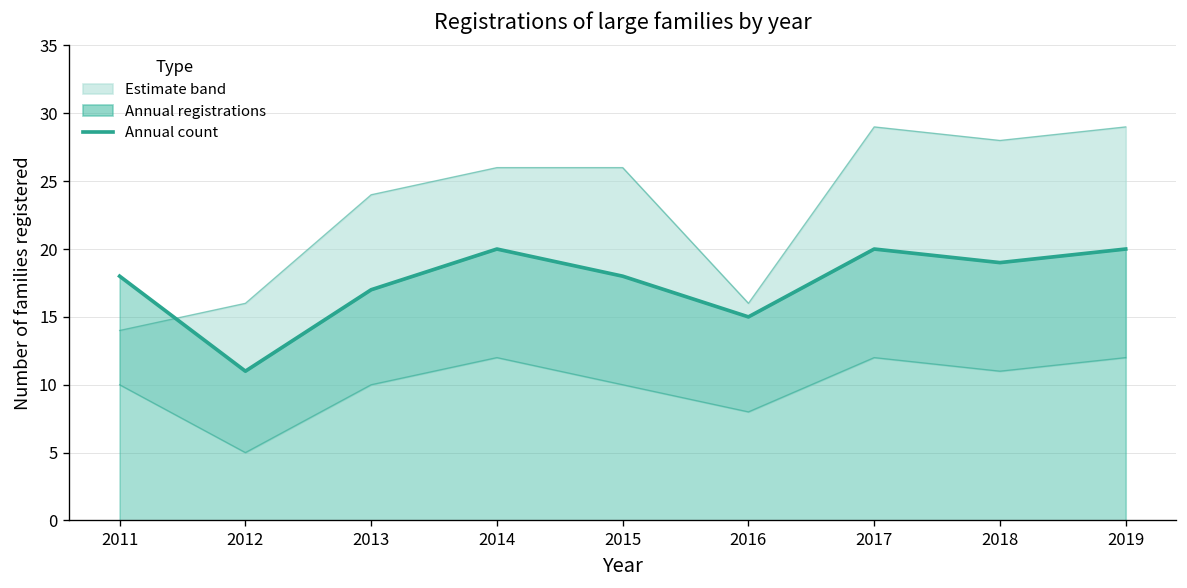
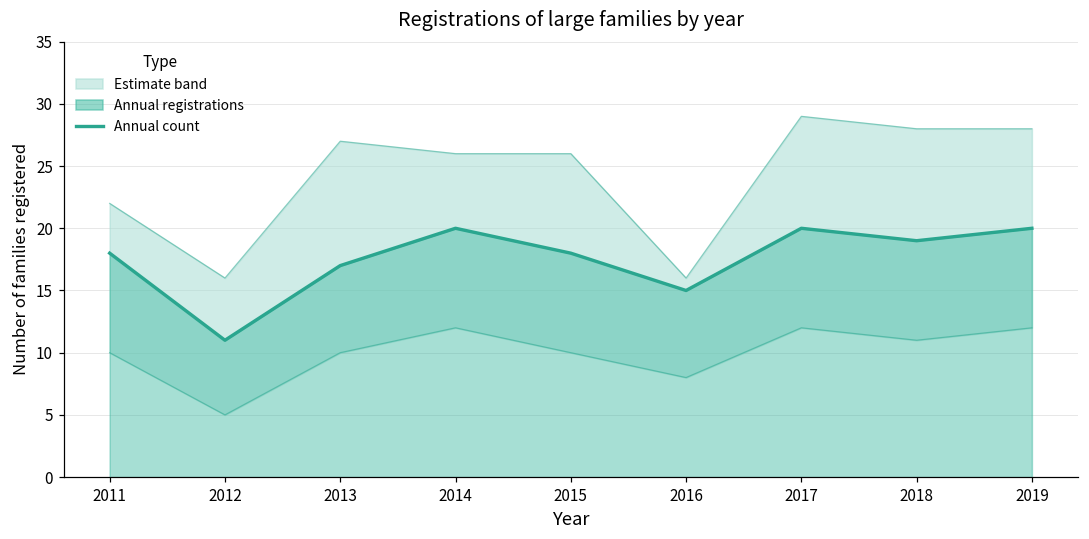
Estimate band, 2011: 14 -> 22
Estimate band, 2013: 24 -> 27
Estimate band, 2019: 29 -> 28
